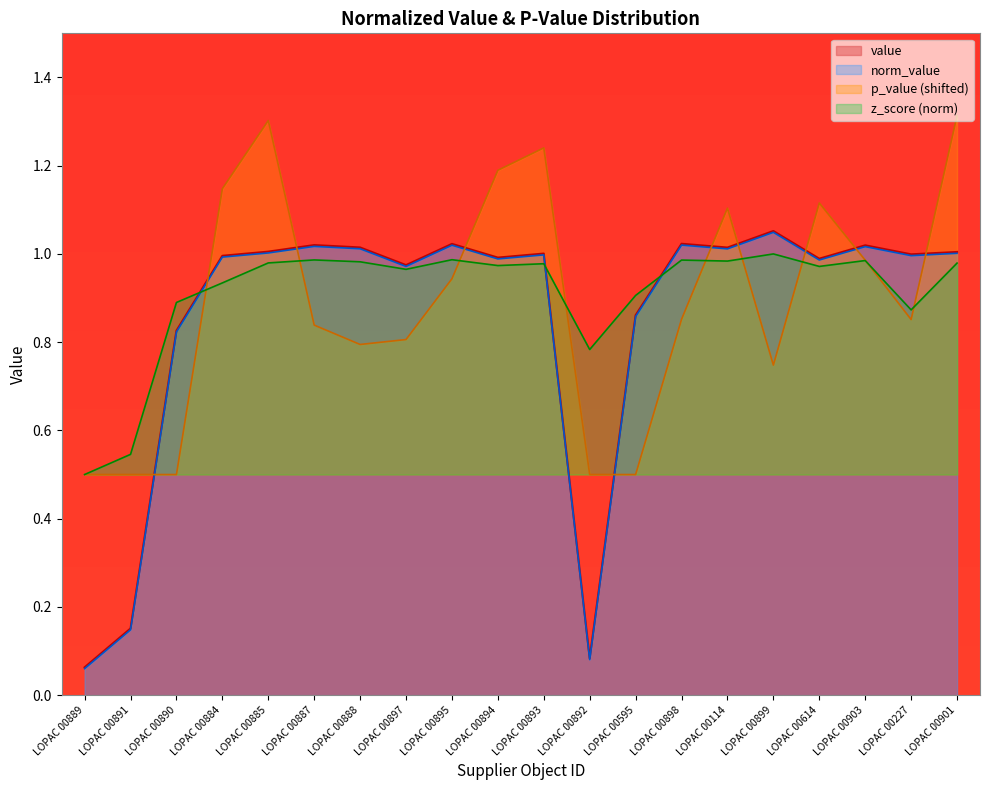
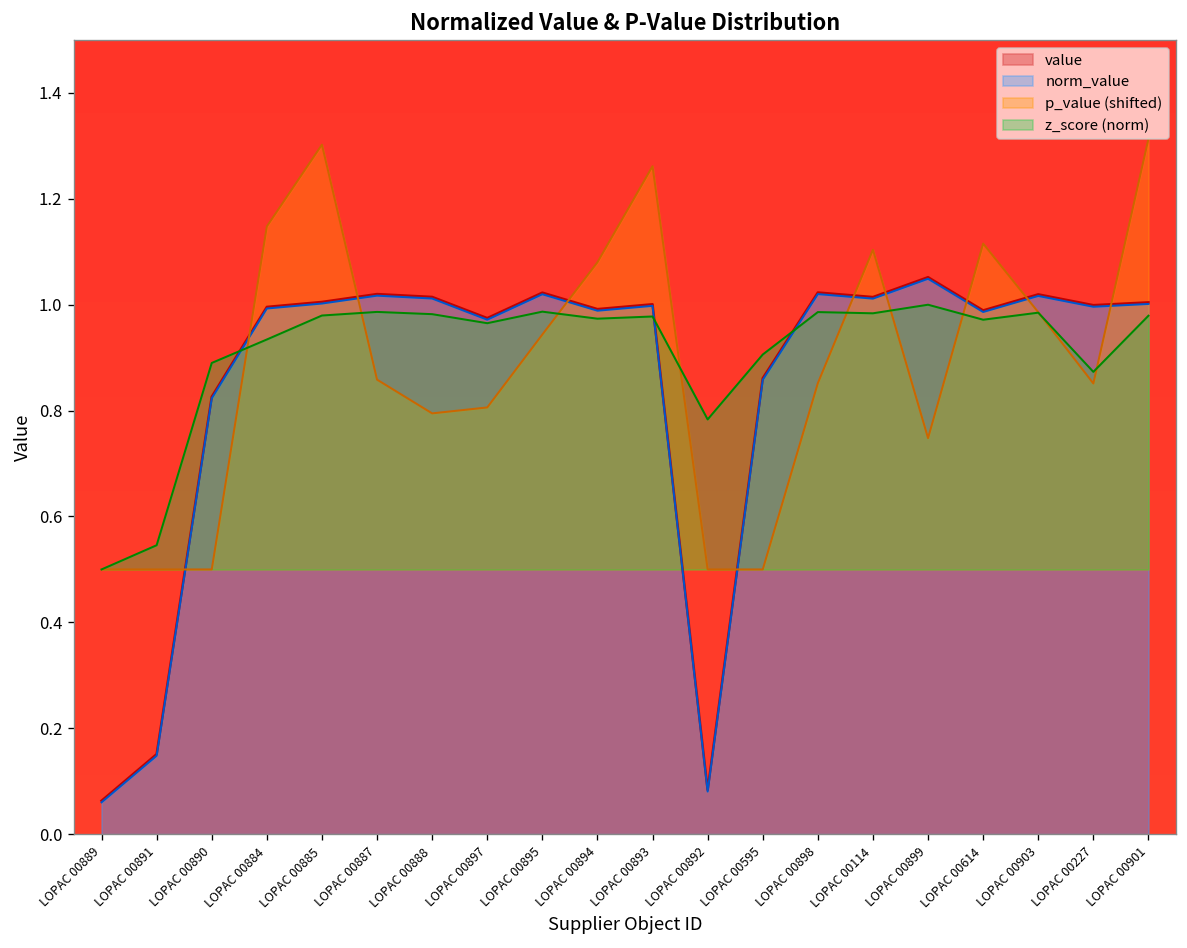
p_value (shifted), LOPAC 00887: 0.84 -> 0.86
p_value (shifted), LOPAC 00894: 1.19 -> 1.08
p_value (shifted), LOPAC 00893: 1.24 -> 1.26
